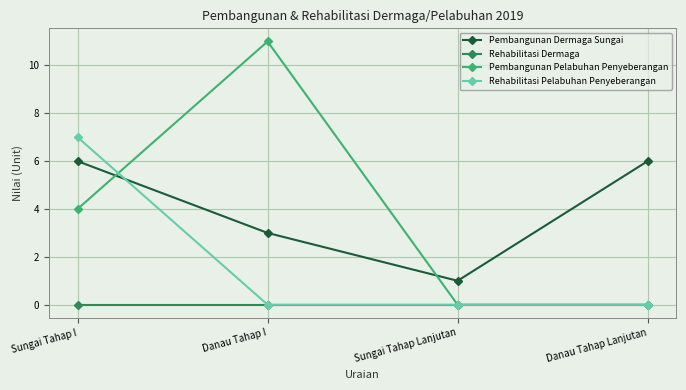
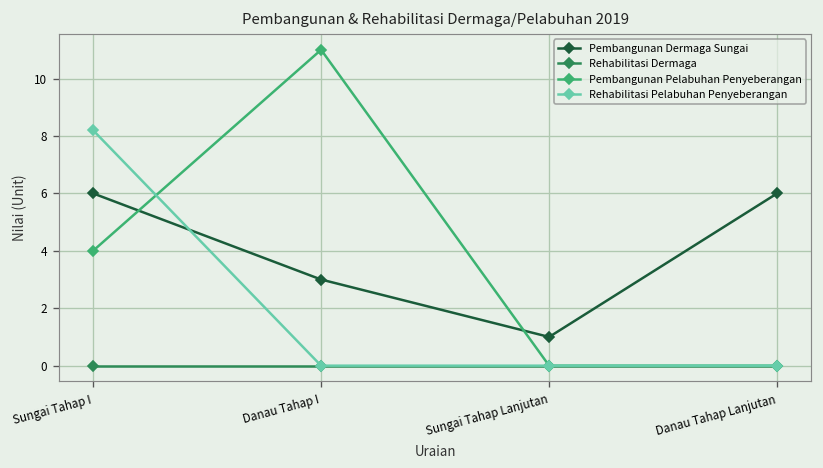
Rehabilitasi Pelabuhan Penyeberangan, Sungai Tahap I: 7.0 -> 8.2
